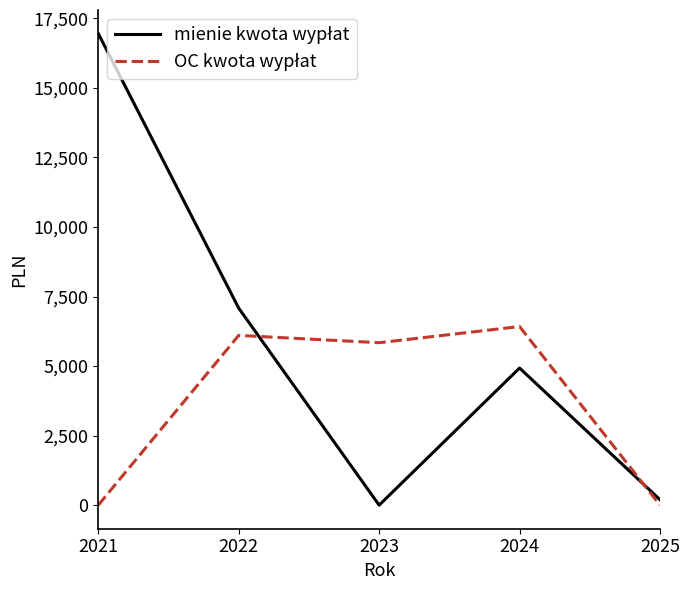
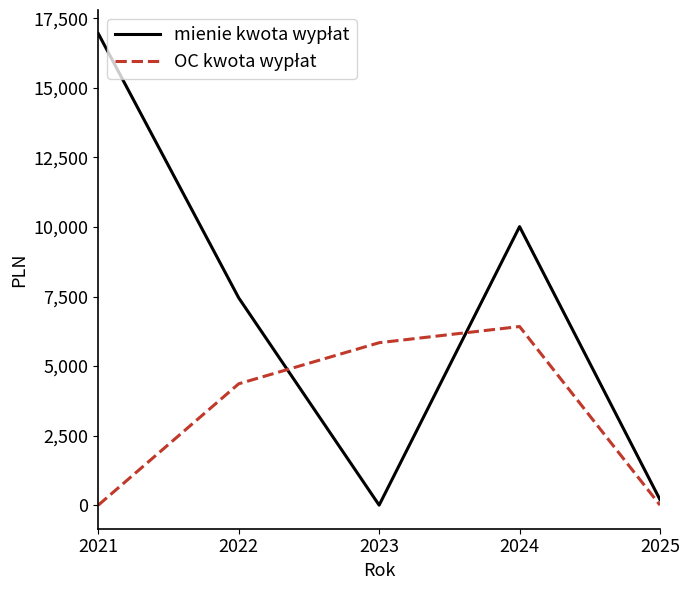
mienie kwota wypłat, 2022: 7,100 -> 7,500
OC kwota wypłat, 2022: 6,100 -> 4,400
mienie kwota wypłat, 2024: 4,900 -> 10,000
